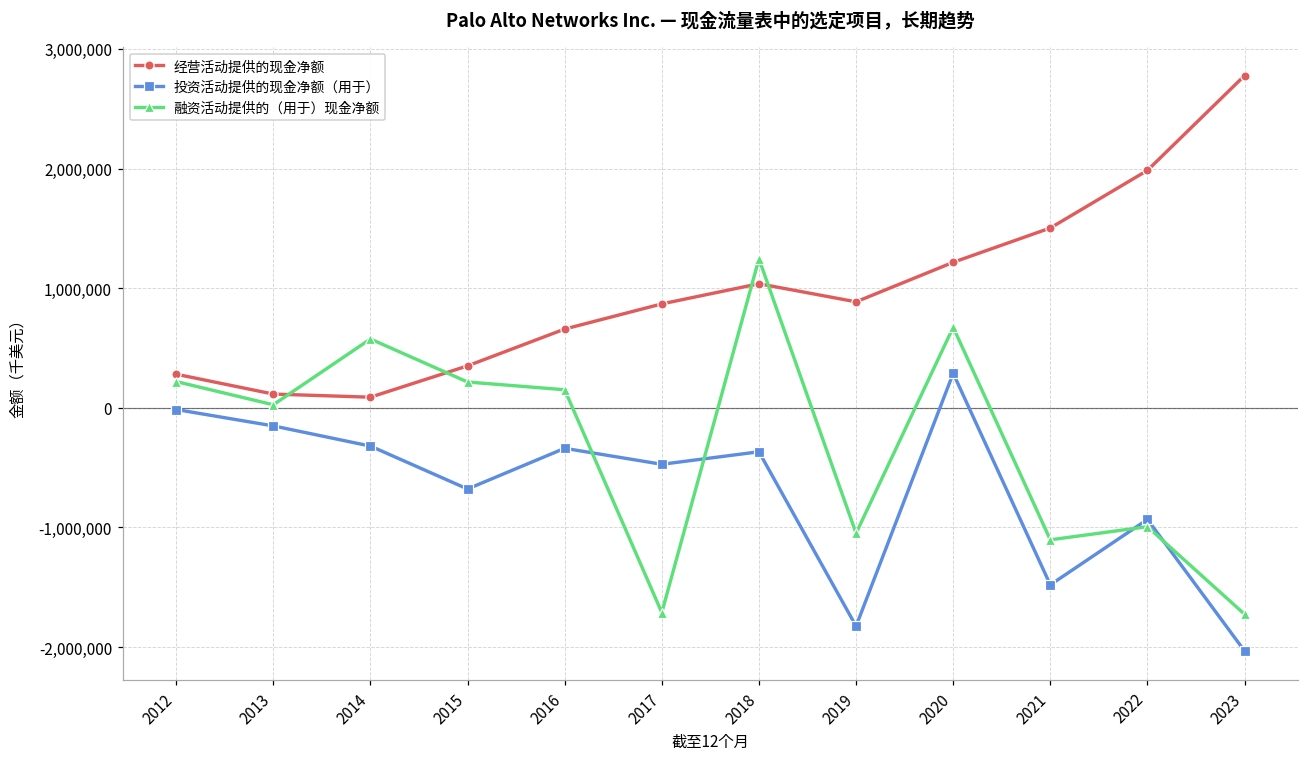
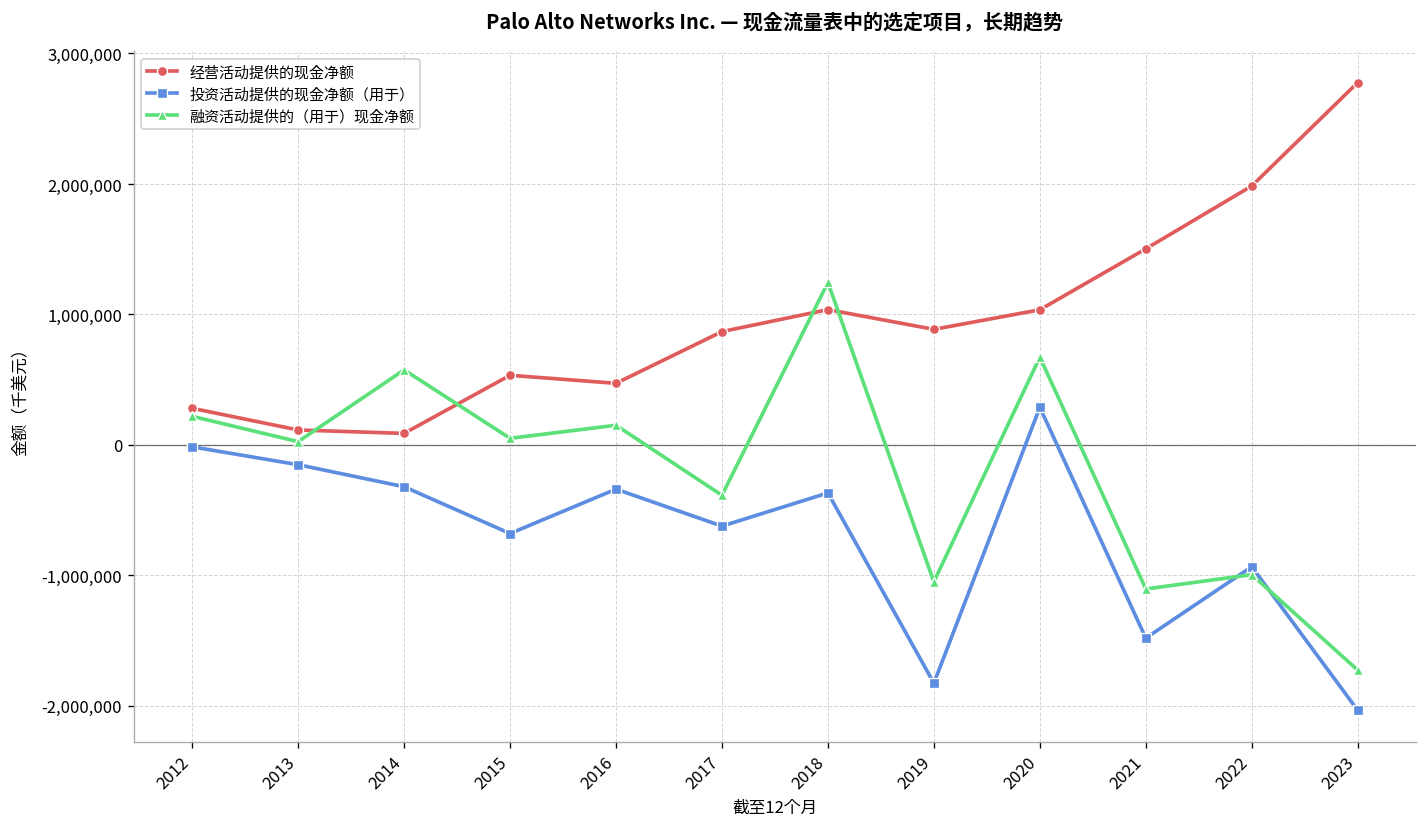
经营活动提供的现金净额, 2015: 350,000 -> 530,000
融资活动提供的（用于）现金净额, 2015: 220,000 -> 50,000
经营活动提供的现金净额, 2016: 660,000 -> 470,000
投资活动提供的现金净额（用于）, 2017: -470,000 -> -620,000
融资活动提供的（用于）现金净额, 2017: -1,710,000 -> -390,000
经营活动提供的现金净额, 2020: 1,220,000 -> 1,040,000
